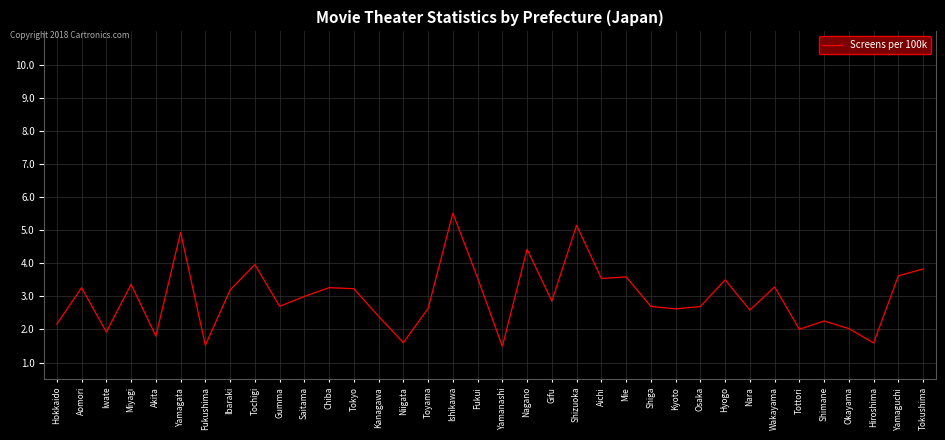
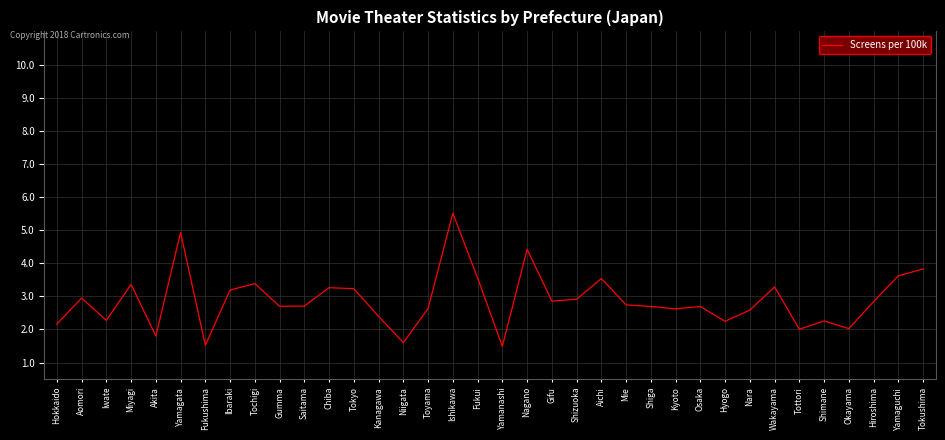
Aomori: 3.3 -> 2.9
Iwate: 1.9 -> 2.3
Tochigi: 4.0 -> 3.4
Saitama: 3.0 -> 2.7
Shizuoka: 5.1 -> 2.9
Mie: 3.6 -> 2.7
Hyogo: 3.5 -> 2.2
Hiroshima: 1.6 -> 2.8
